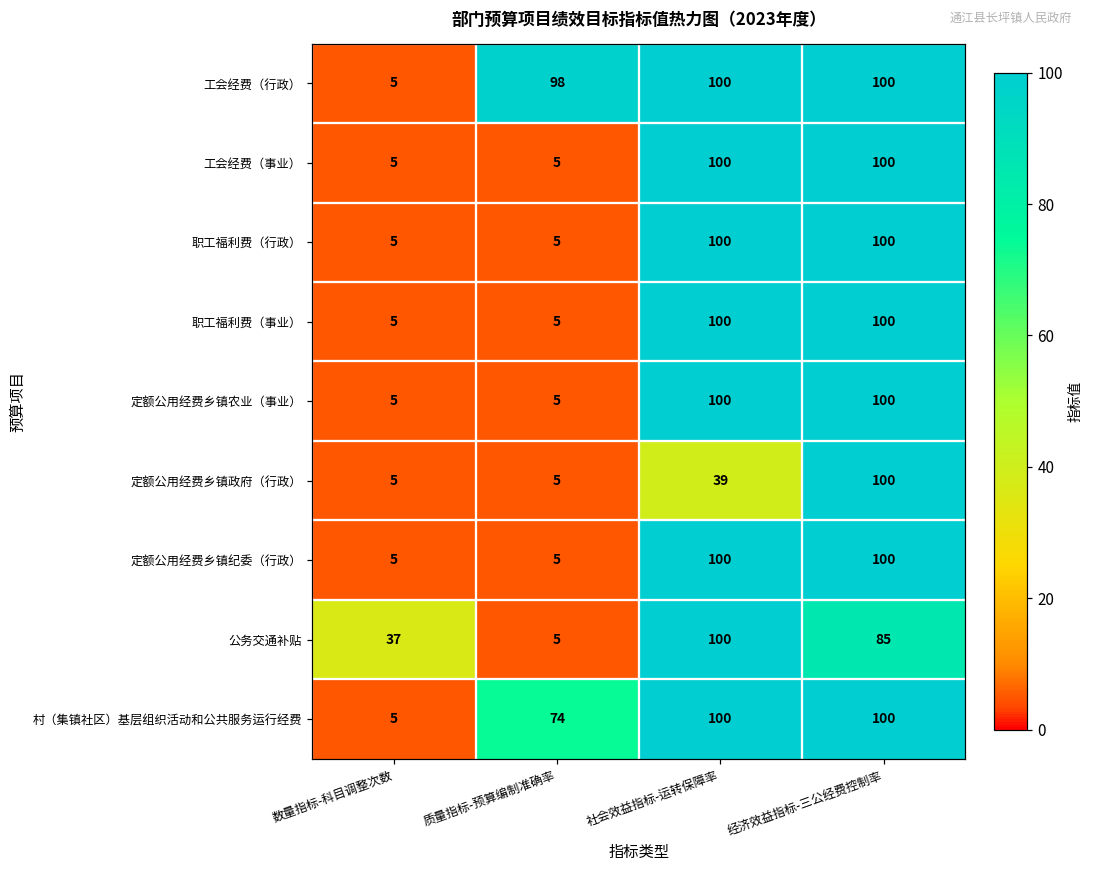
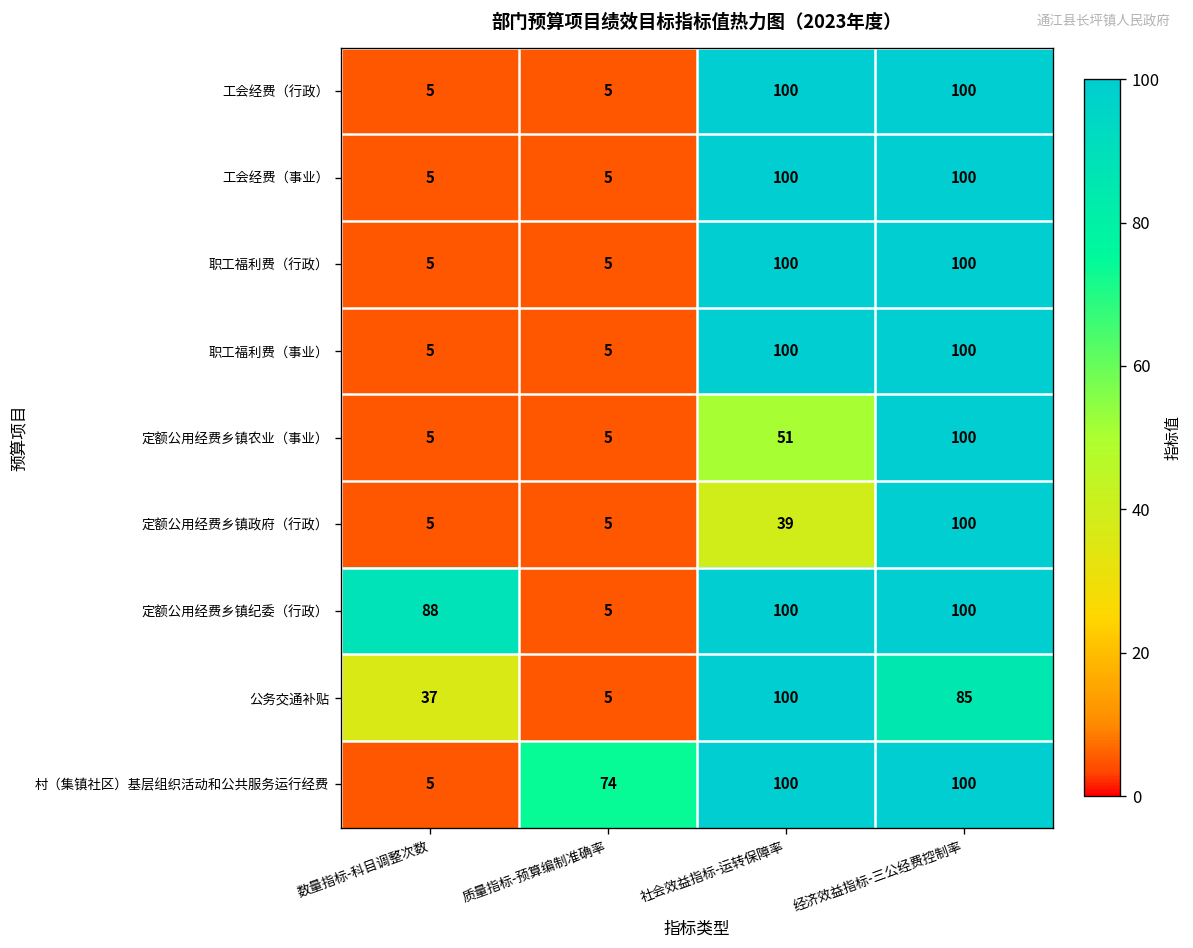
工会经费（行政）, 质量指标-预算编制准确率: 98 -> 5
定额公用经费乡镇农业（事业）, 社会效益指标-运转保障率: 100 -> 51
定额公用经费乡镇纪委（行政）, 数量指标-科目调整次数: 5 -> 88
